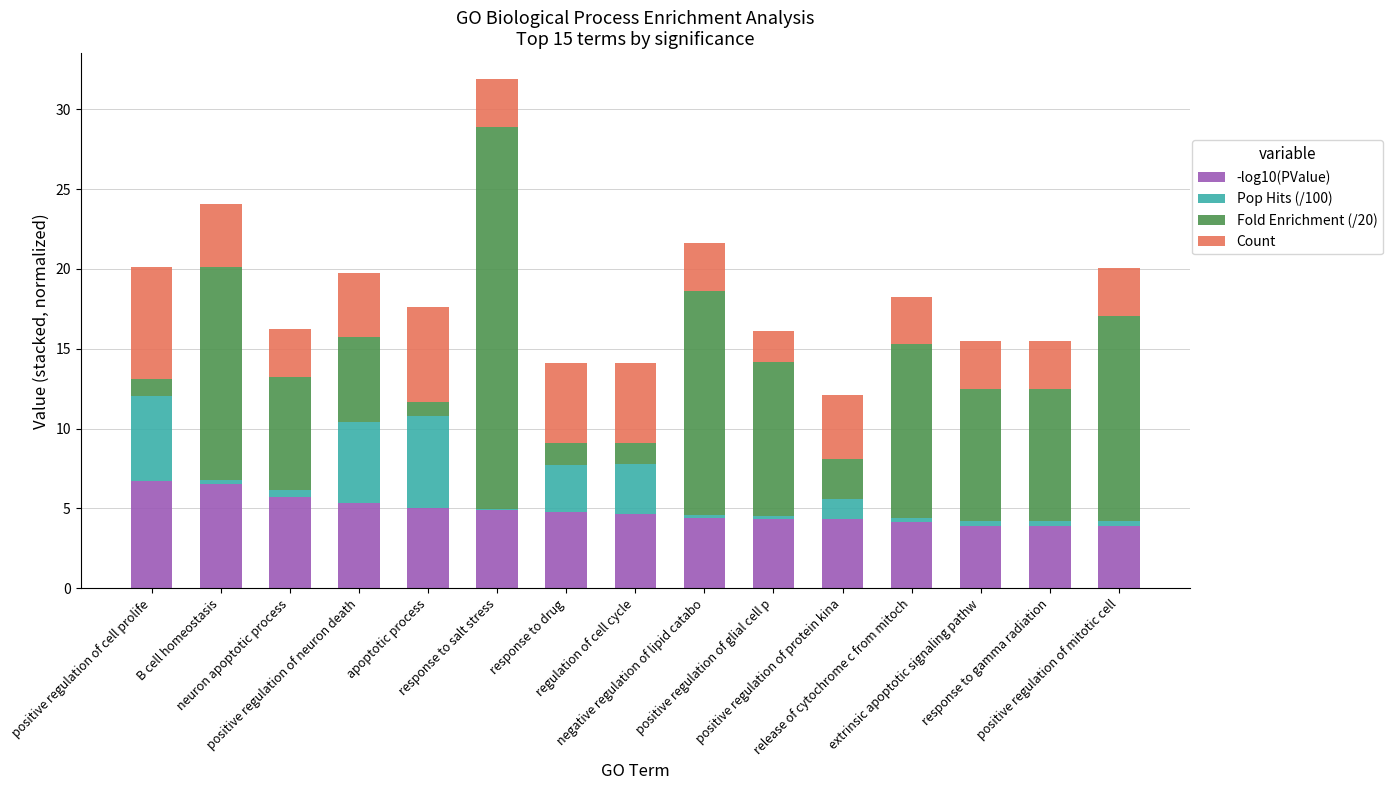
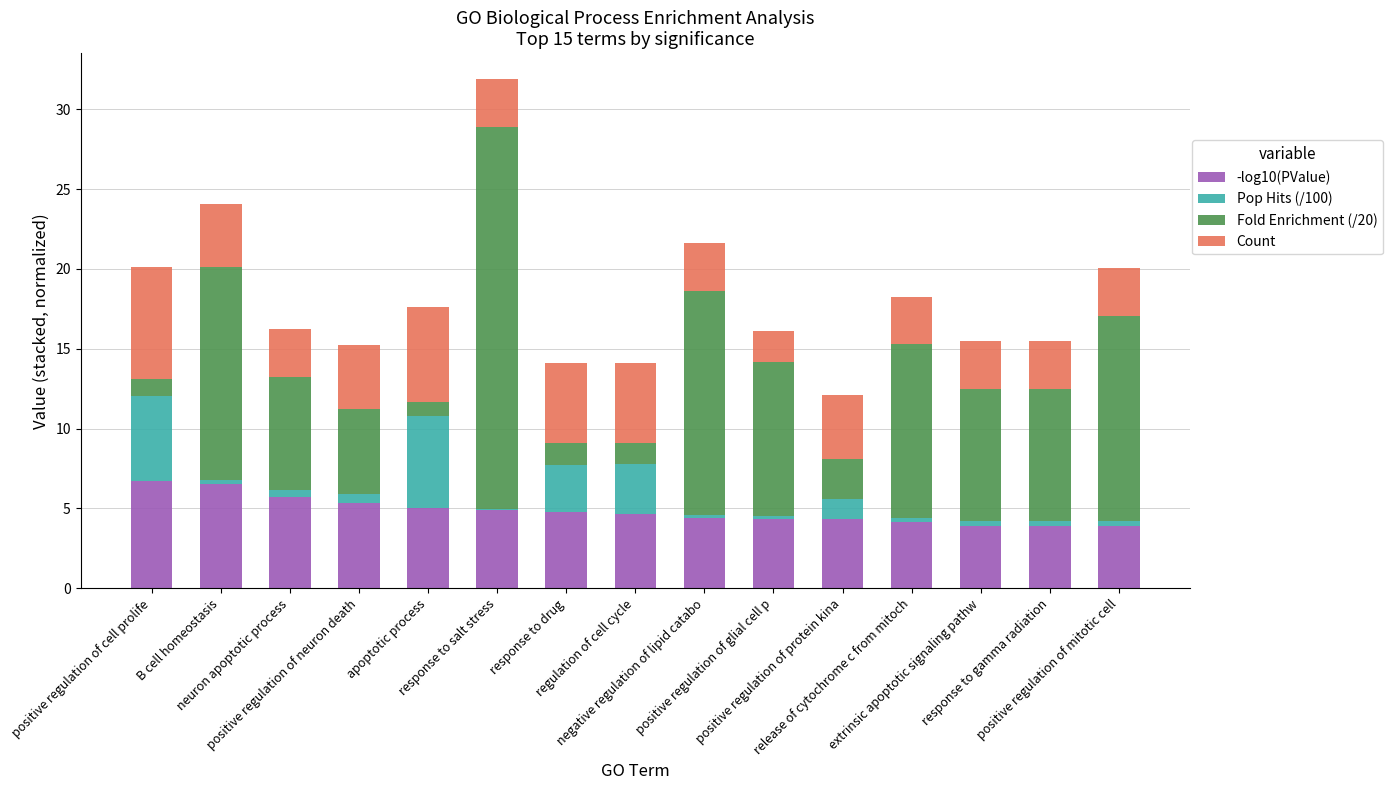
Pop Hits (/100), positive regulation of neuron death: 5.1 -> 0.6
